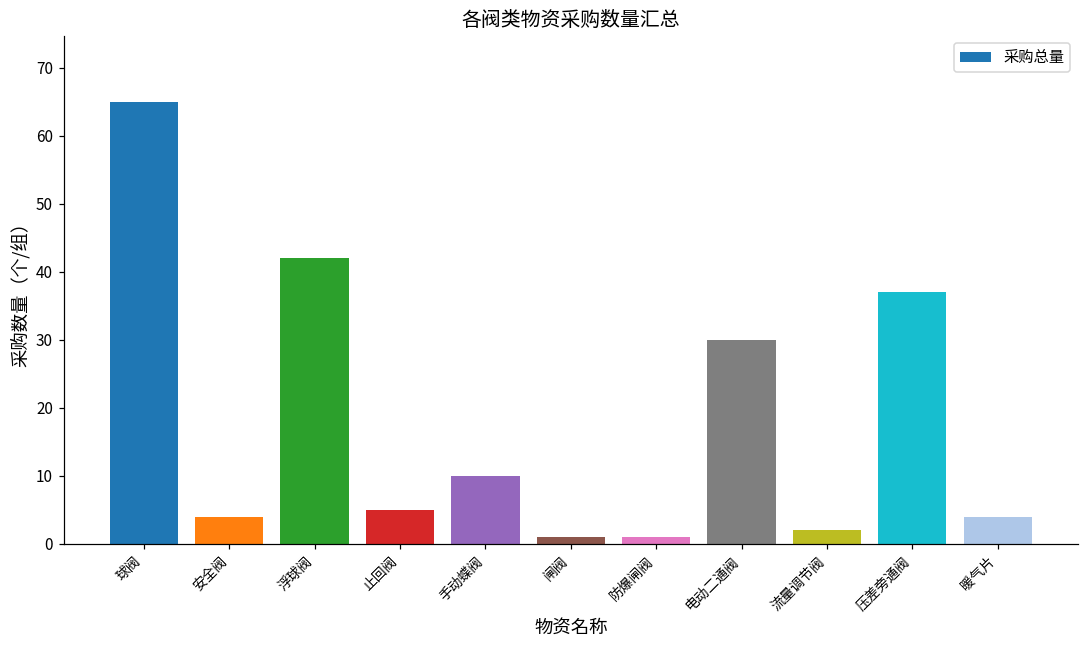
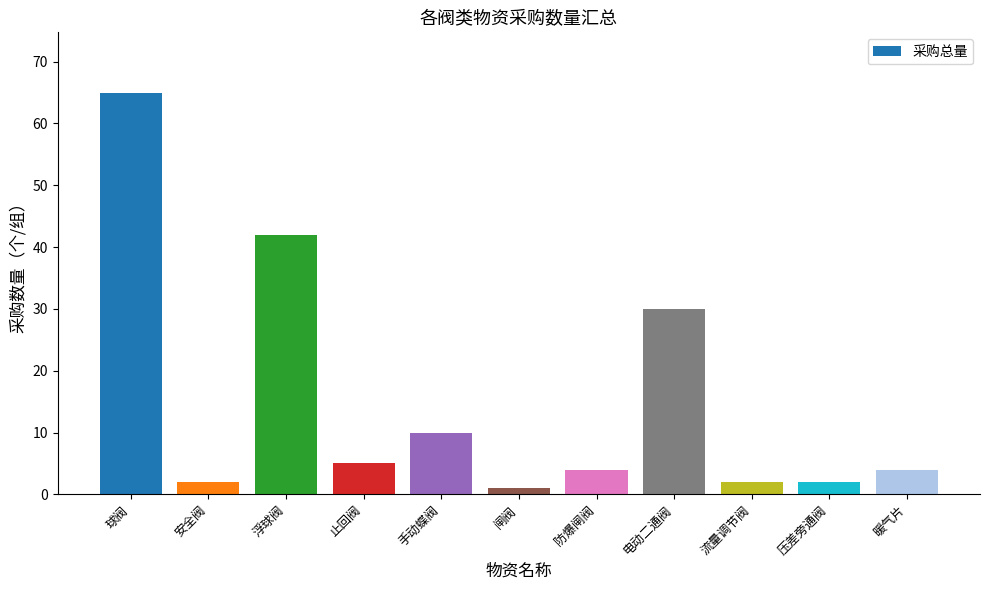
安全阀: 4 -> 2
防爆闸阀: 1 -> 4
压差旁通阀: 37 -> 2
